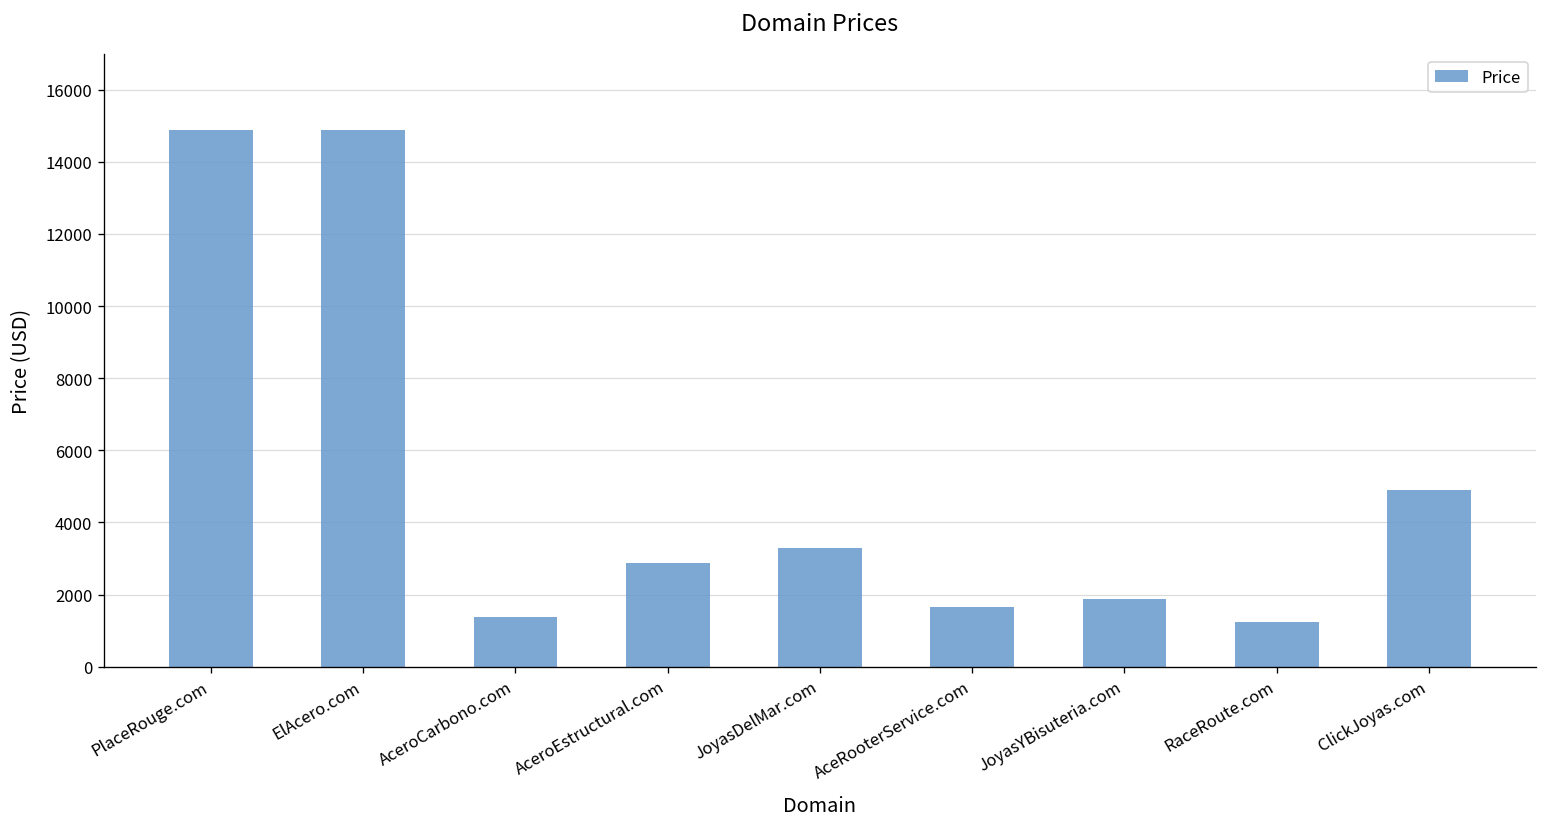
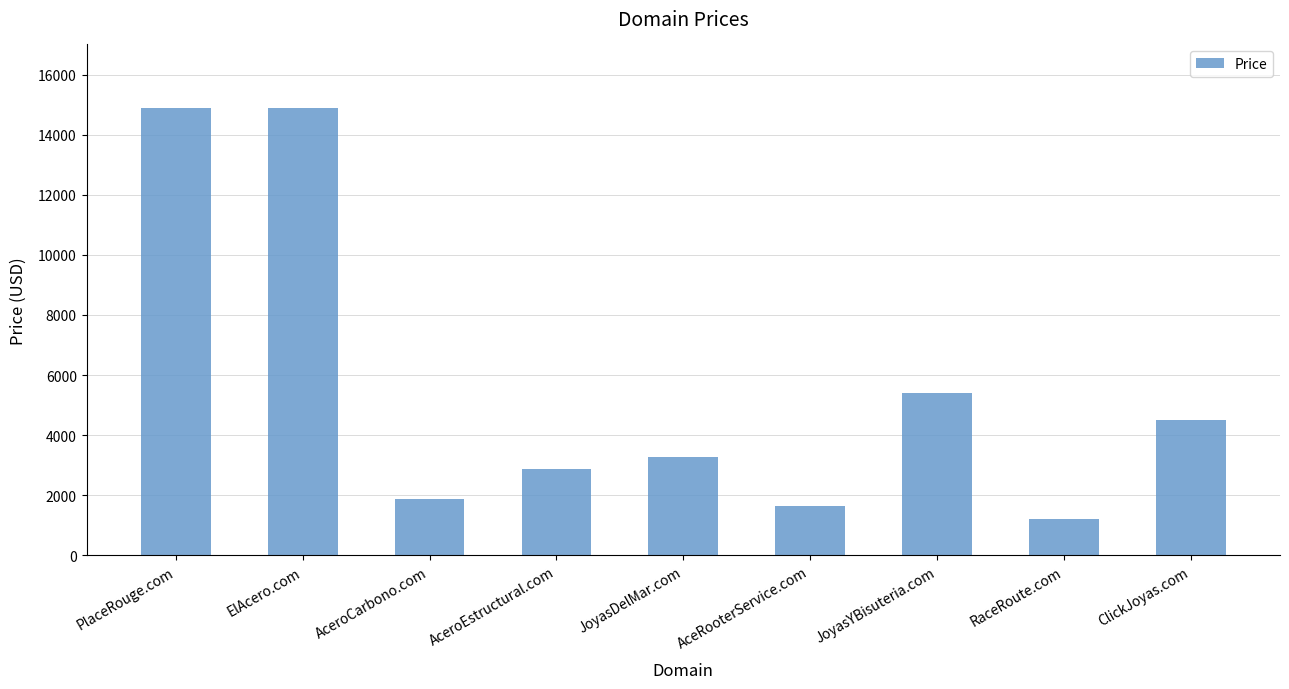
AceroCarbono.com: 1400 -> 1900
JoyasYBisuteria.com: 1900 -> 5400
ClickJoyas.com: 4900 -> 4500
